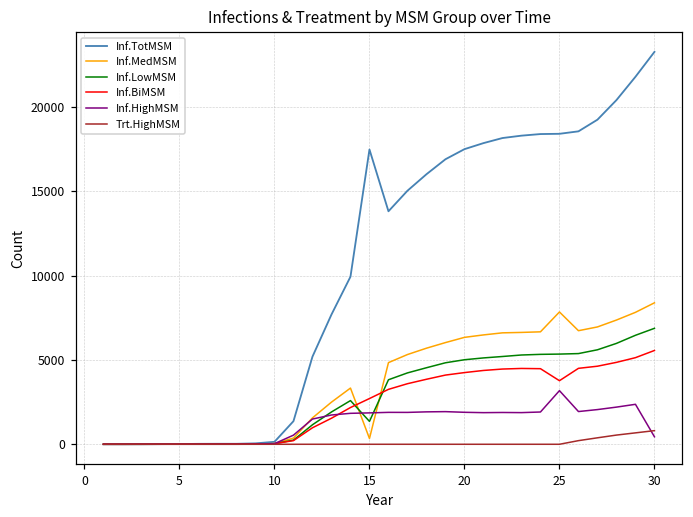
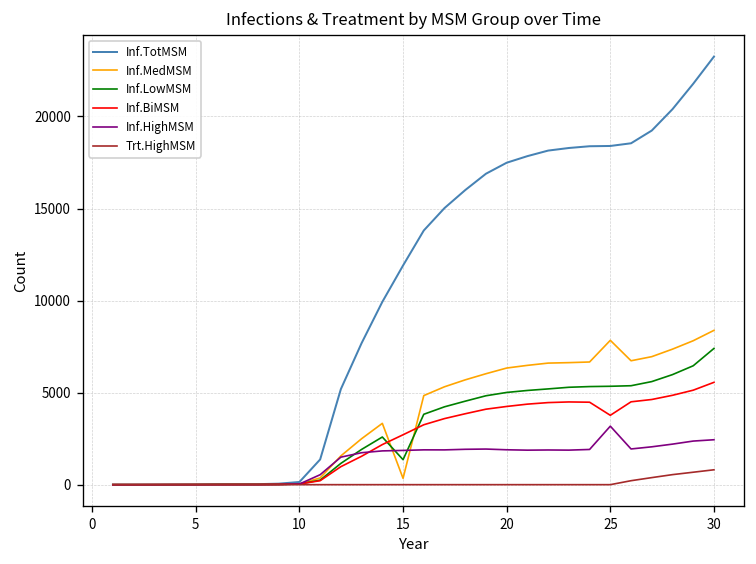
Inf.TotMSM, 15: 17500 -> 11900
Inf.LowMSM, 30: 6900 -> 7400
Inf.HighMSM, 30: 400 -> 2400
